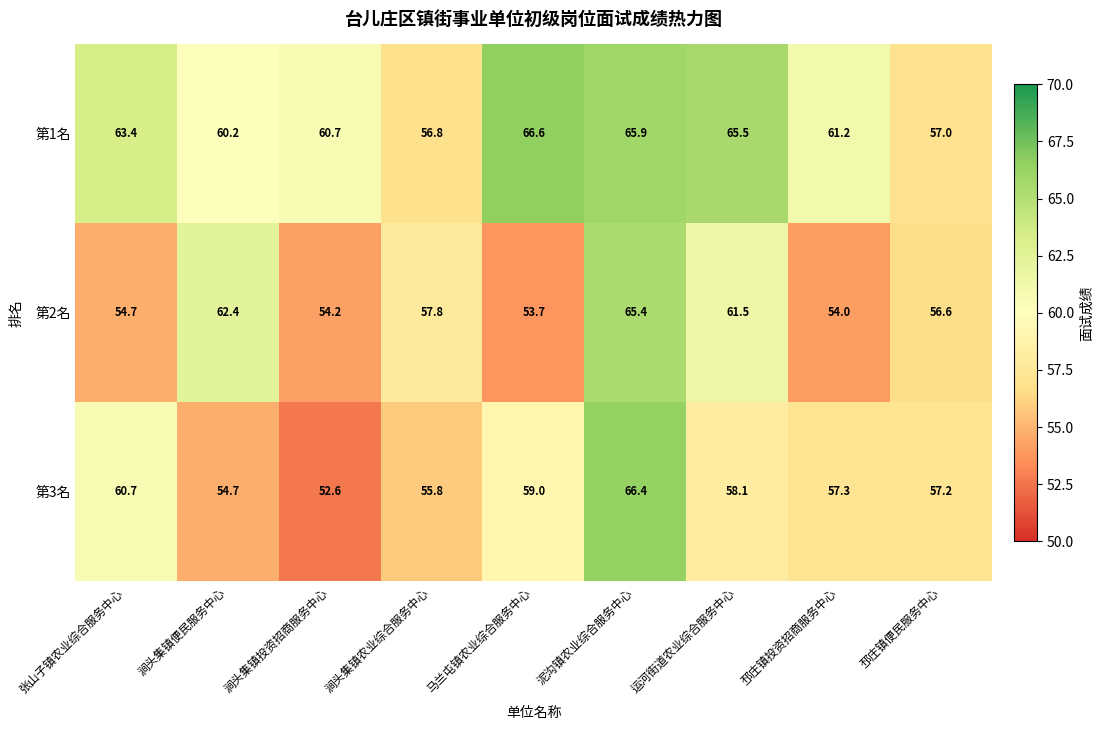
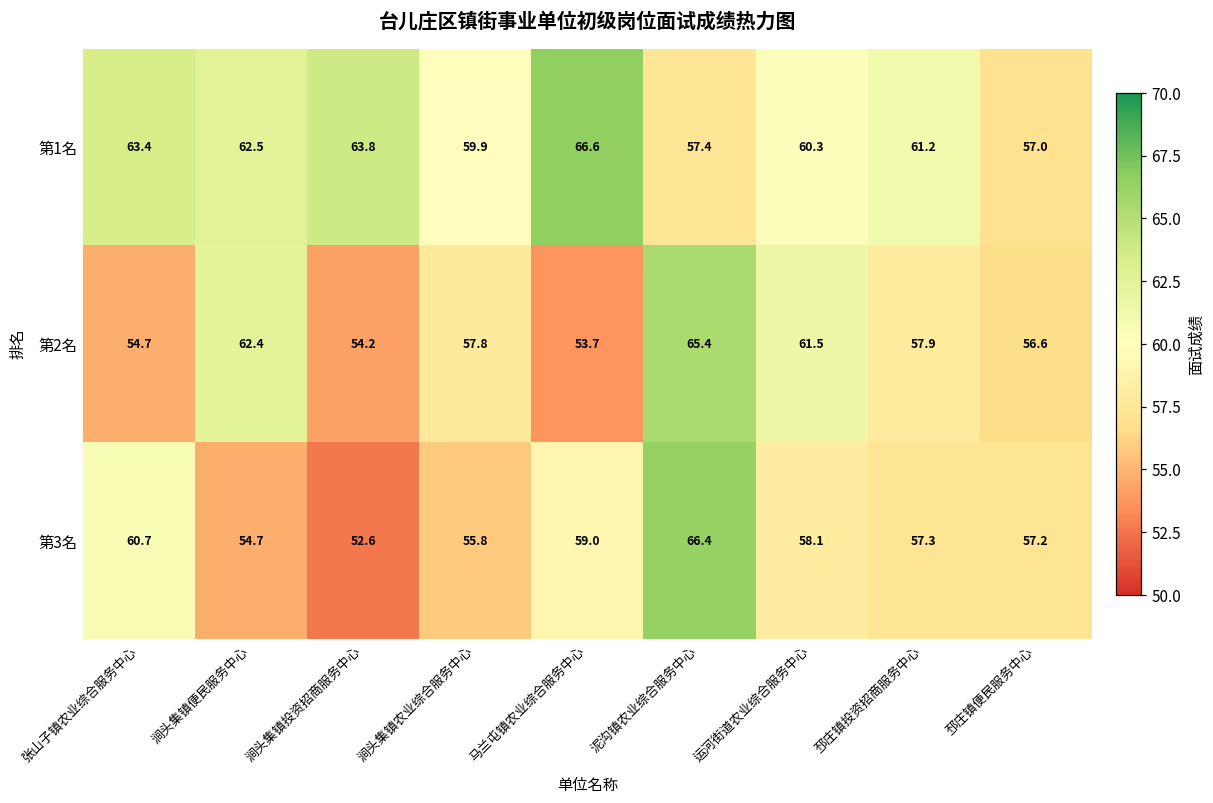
第1名, 涧头集镇便民服务中心: 60.2 -> 62.5
第1名, 涧头集镇投资招商服务中心: 60.7 -> 63.8
第1名, 涧头集镇农业综合服务中心: 56.8 -> 59.9
第1名, 泥沟镇农业综合服务中心: 65.9 -> 57.4
第1名, 运河街道农业综合服务中心: 65.5 -> 60.3
第2名, 邳庄镇投资招商服务中心: 54.0 -> 57.9
